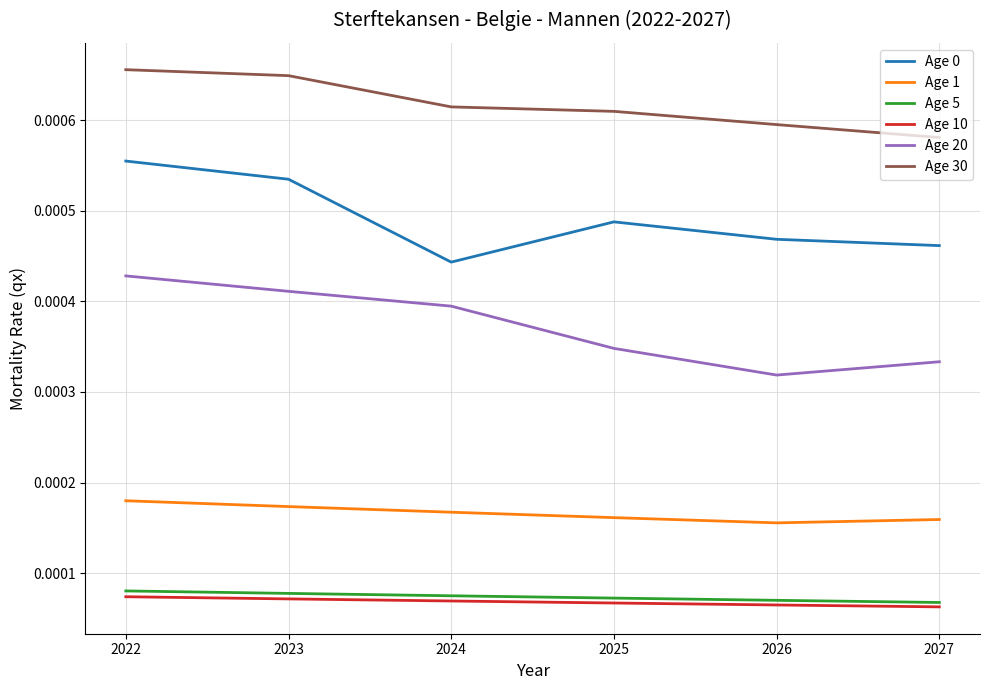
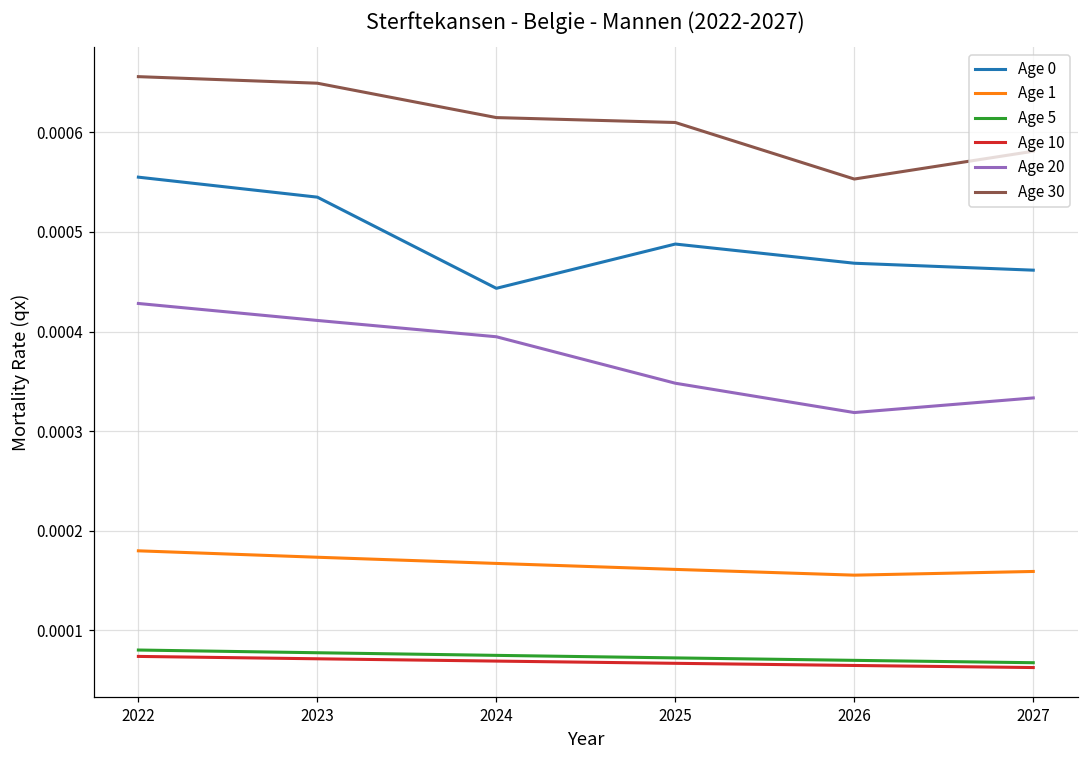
Age 30, 2026: 0.00060 -> 0.00055
